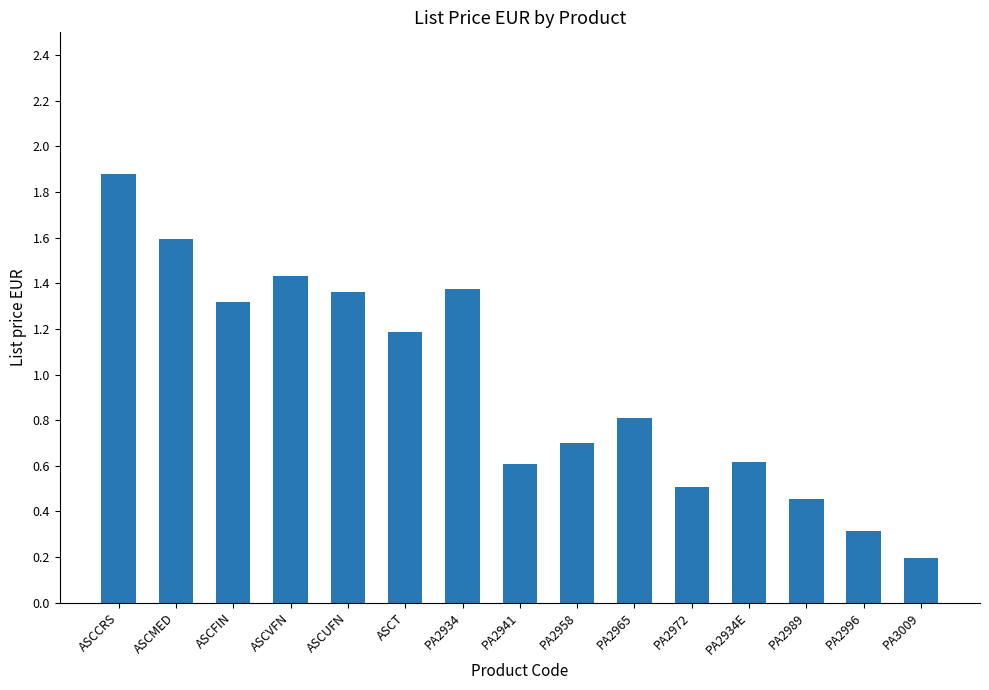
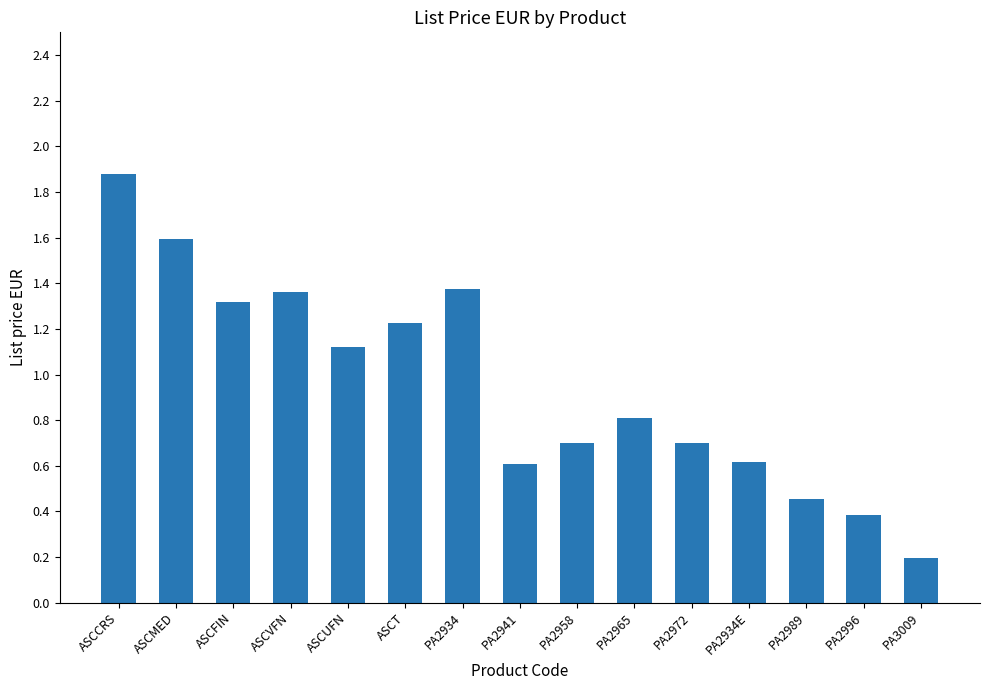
ASCVFN: 1.43 -> 1.36
ASCUFN: 1.36 -> 1.12
ASCT: 1.19 -> 1.23
PA2972: 0.51 -> 0.70
PA2996: 0.31 -> 0.38
